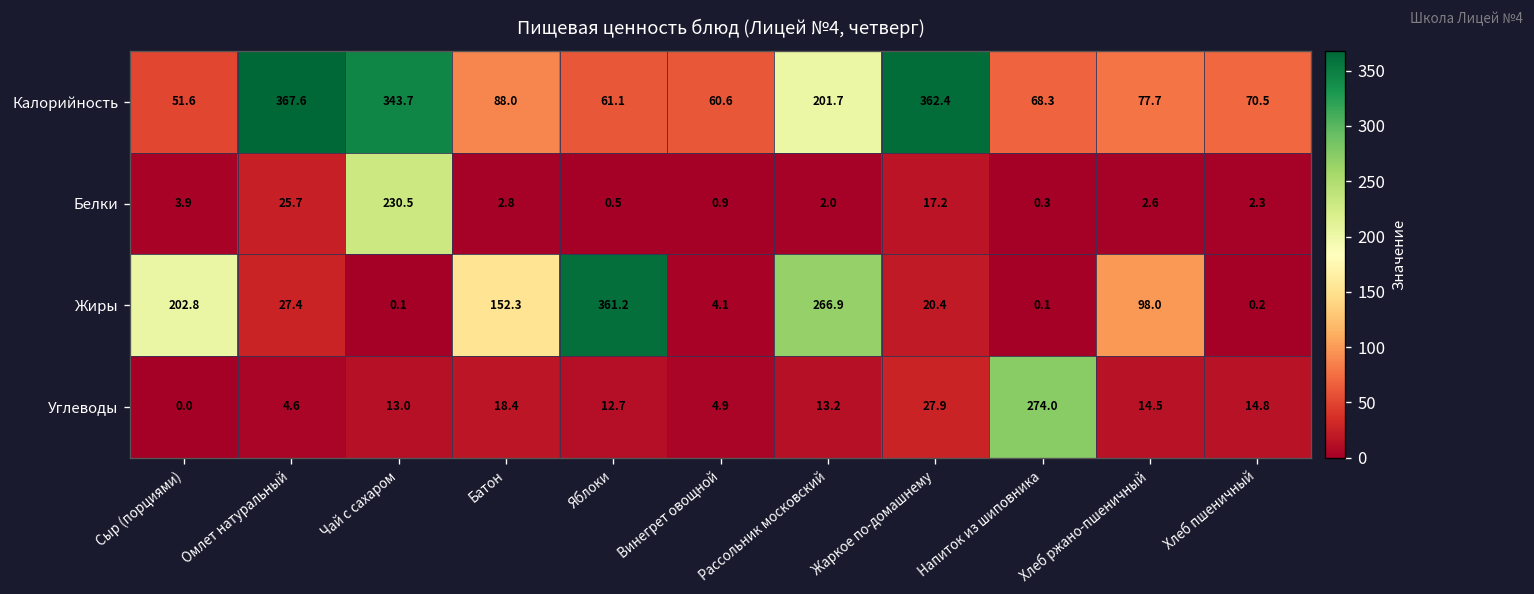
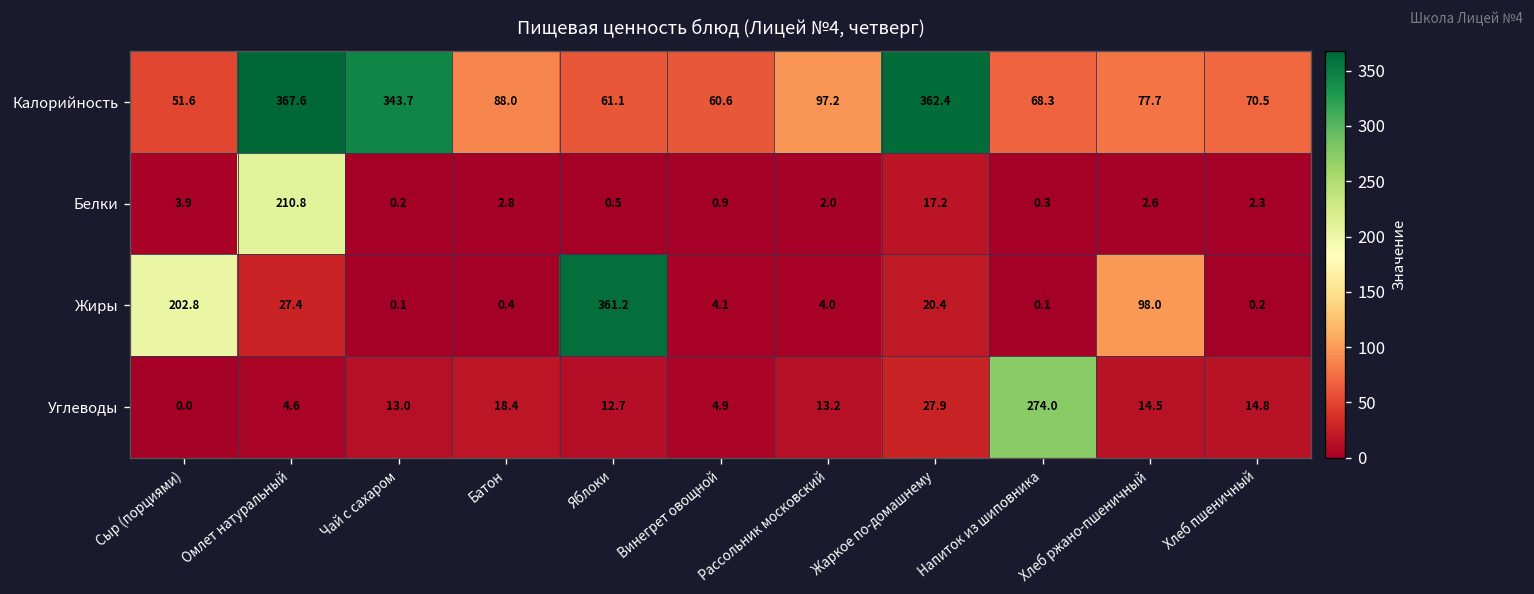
Калорийность, Рассольник московский: 201.7 -> 97.2
Белки, Омлет натуральный: 25.7 -> 210.8
Белки, Чай с сахаром: 230.5 -> 0.2
Жиры, Батон: 152.3 -> 0.4
Жиры, Рассольник московский: 266.9 -> 4.0
